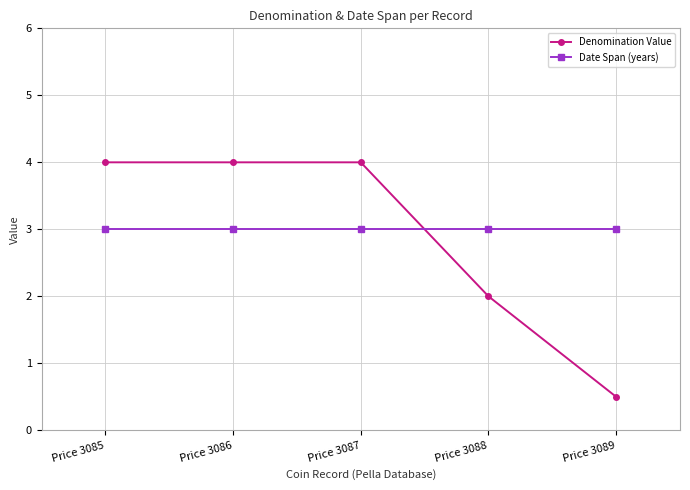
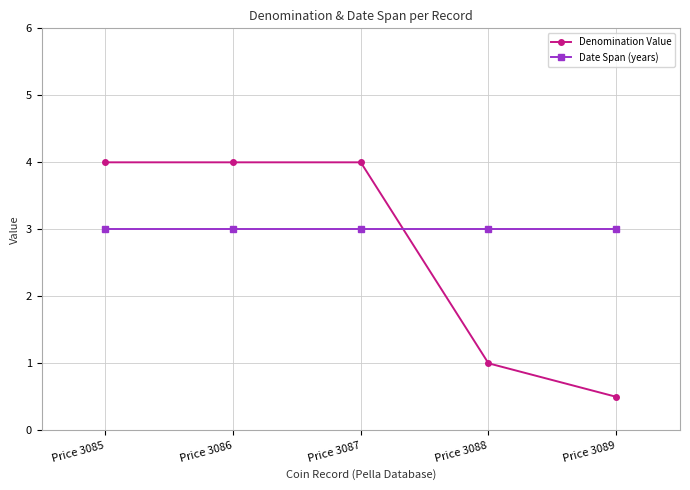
Denomination Value, Price 3088: 2 -> 1
